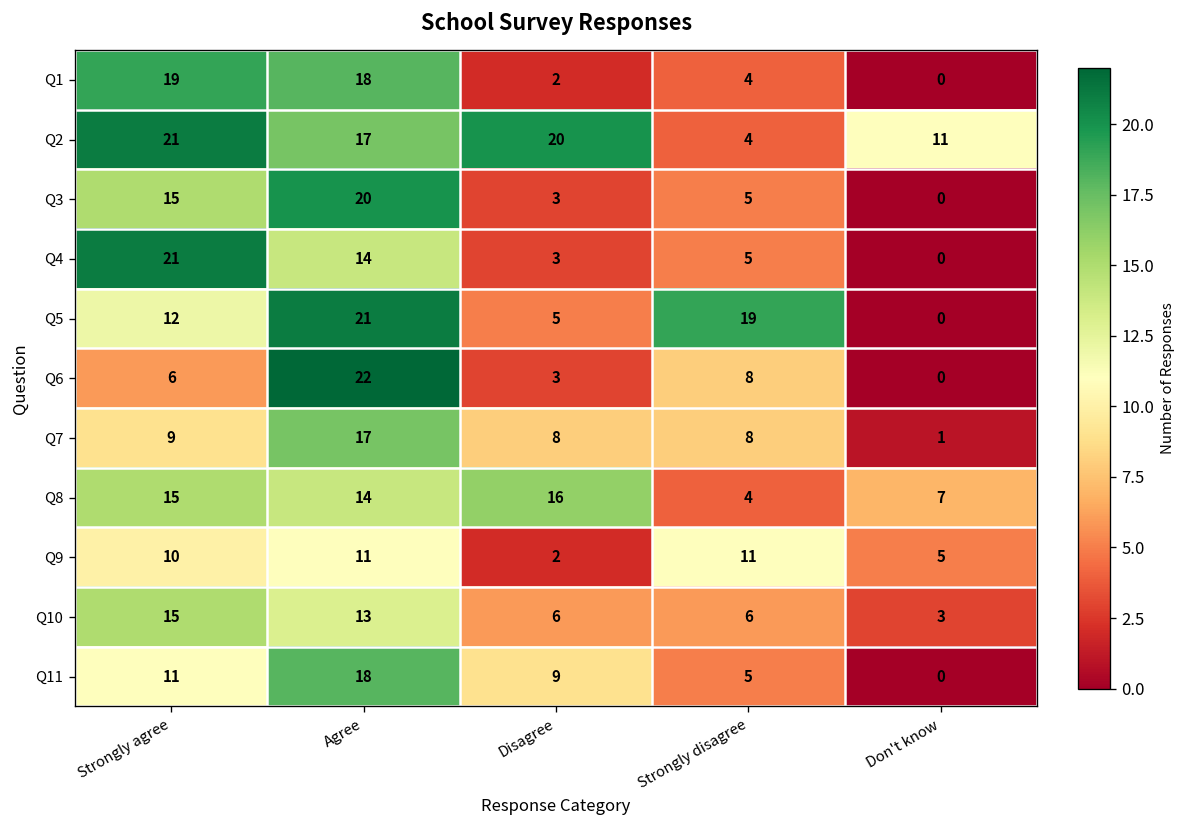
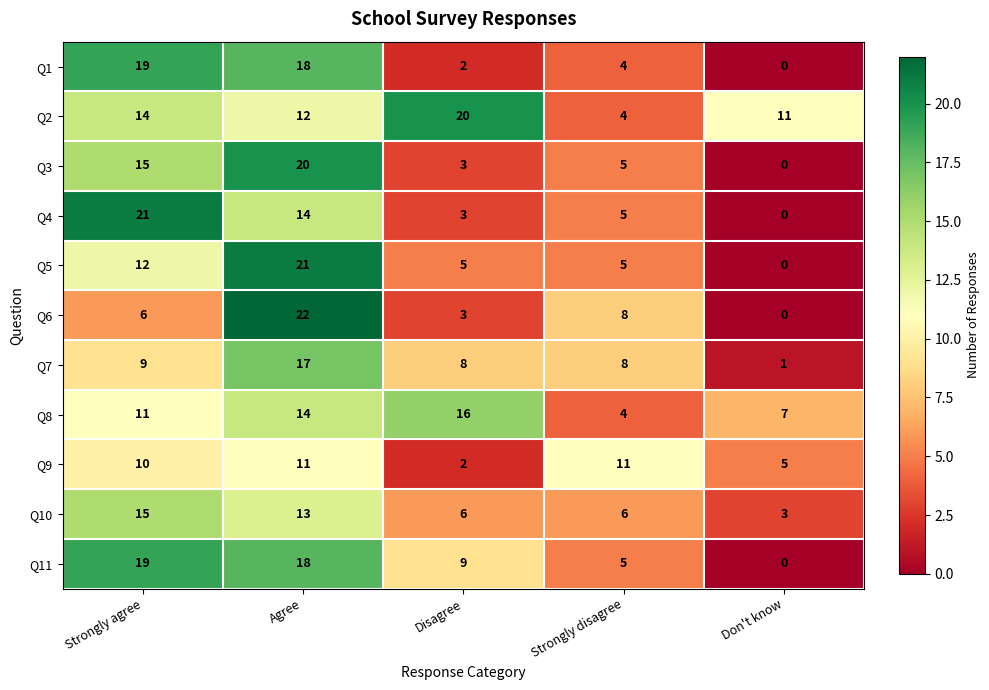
Q2, Strongly agree: 21 -> 14
Q2, Agree: 17 -> 12
Q5, Strongly disagree: 19 -> 5
Q8, Strongly agree: 15 -> 11
Q11, Strongly agree: 11 -> 19
